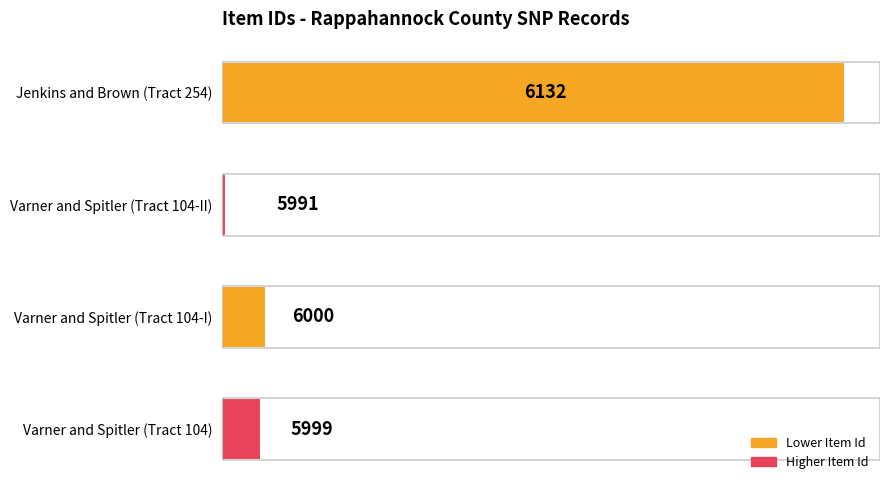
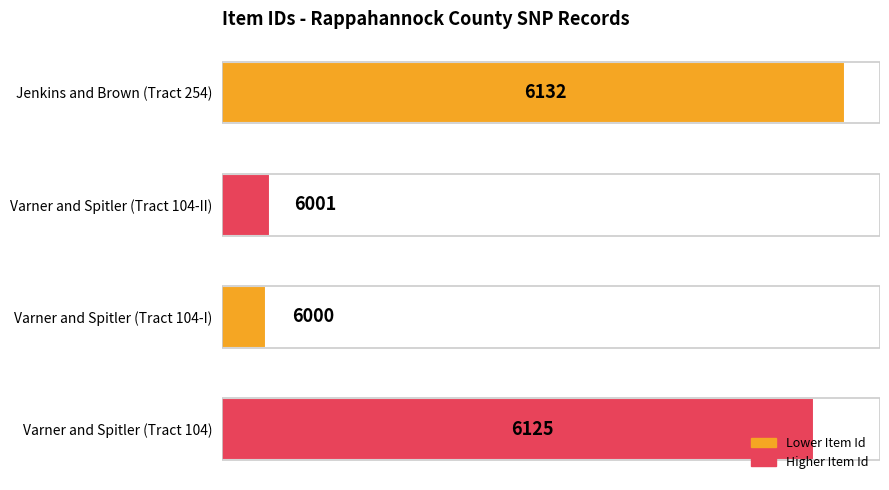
Varner and Spitler (Tract 104-II): 5991 -> 6001
Varner and Spitler (Tract 104): 5999 -> 6125
